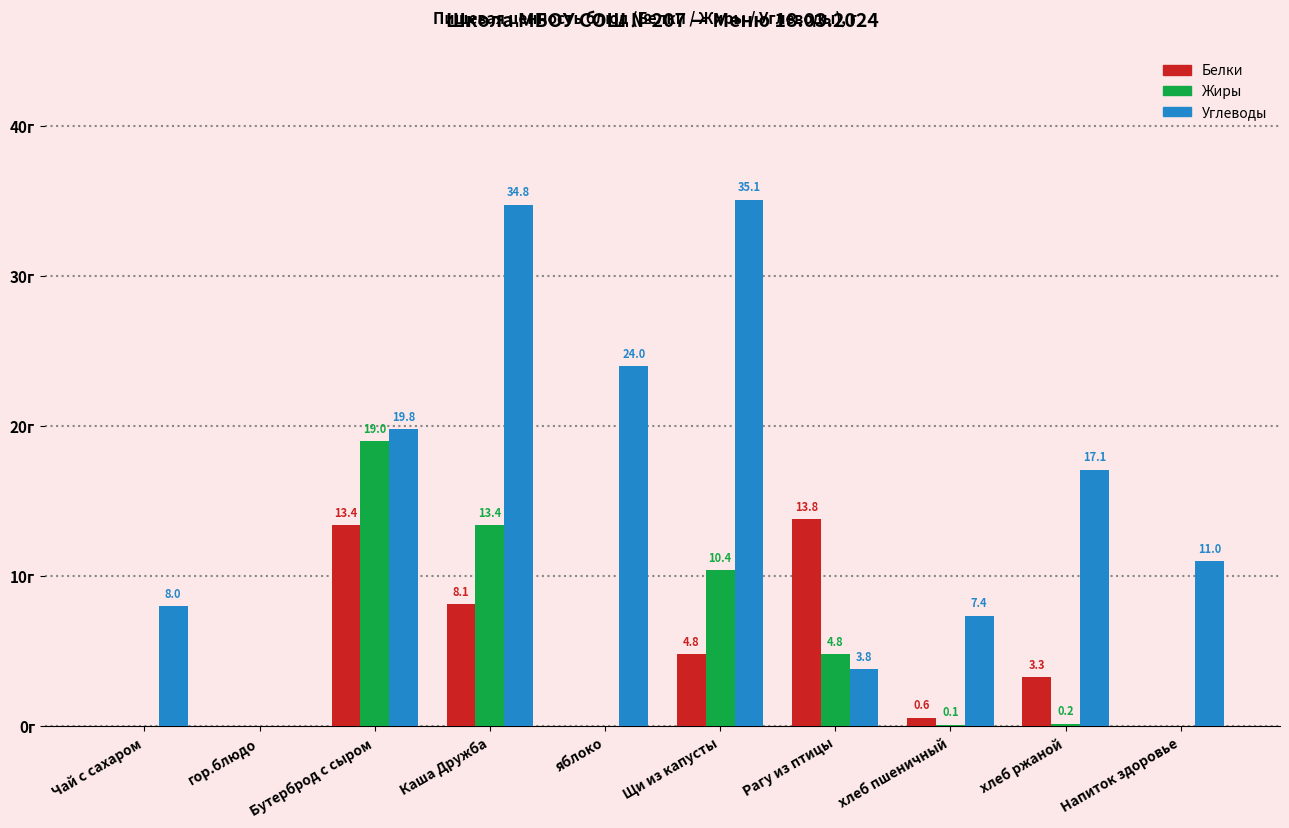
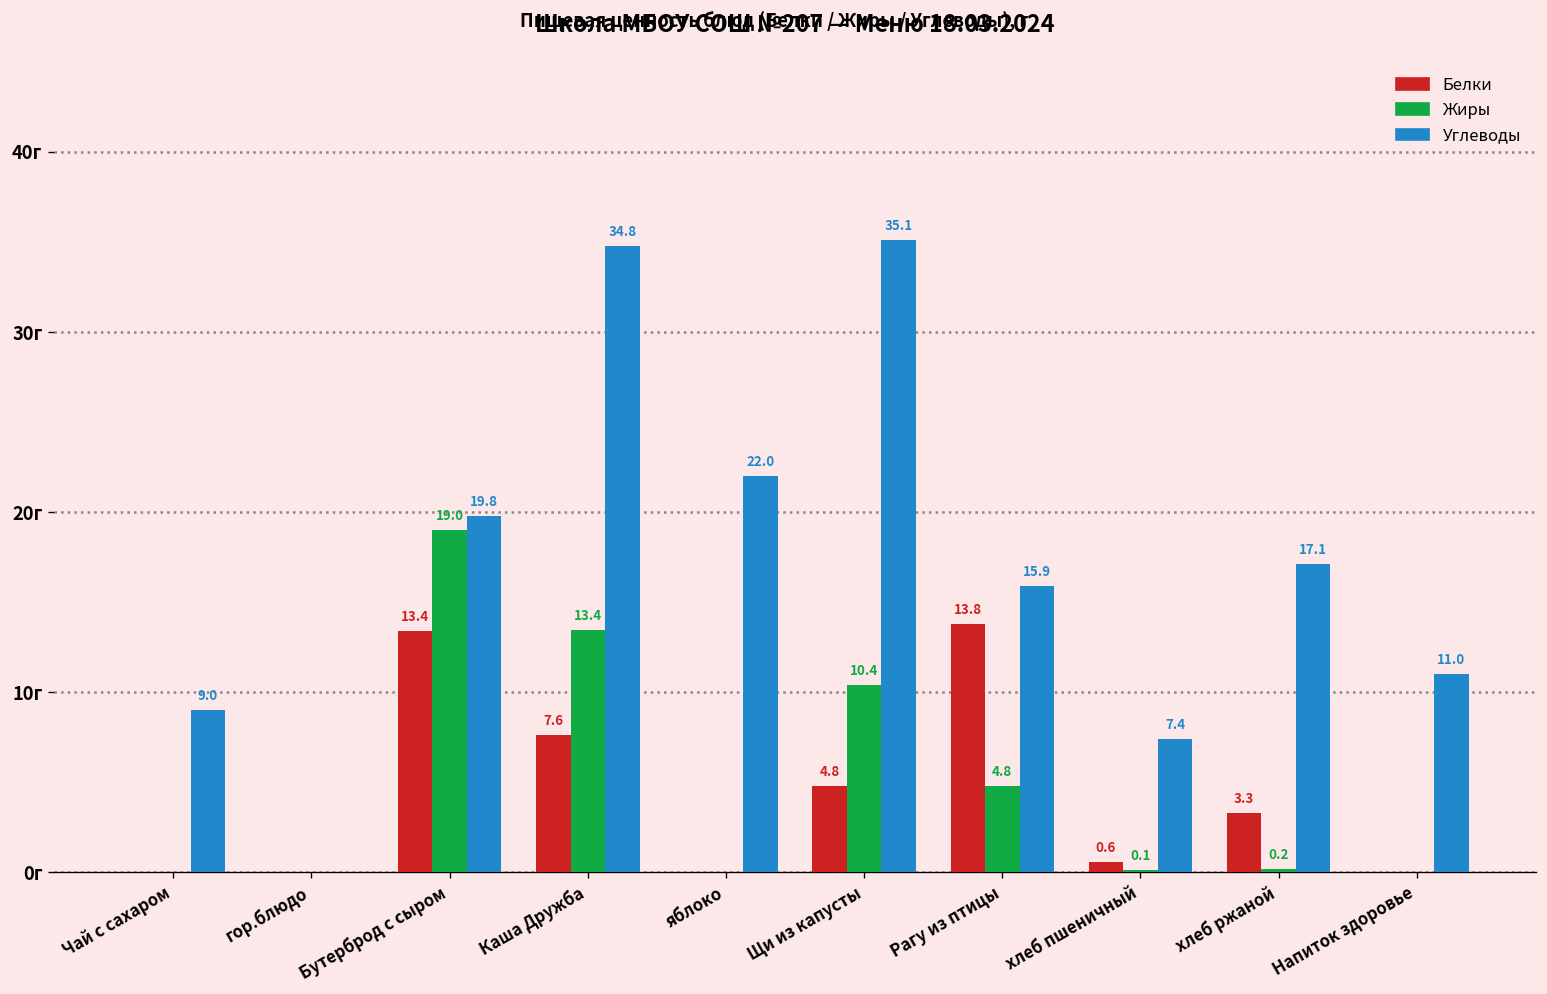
Углеводы, Чай с сахаром: 8.0 -> 9.0
Белки, Каша Дружба: 8.1 -> 7.6
Углеводы, яблоко: 24.0 -> 22.0
Углеводы, Рагу из птицы: 3.8 -> 15.9
